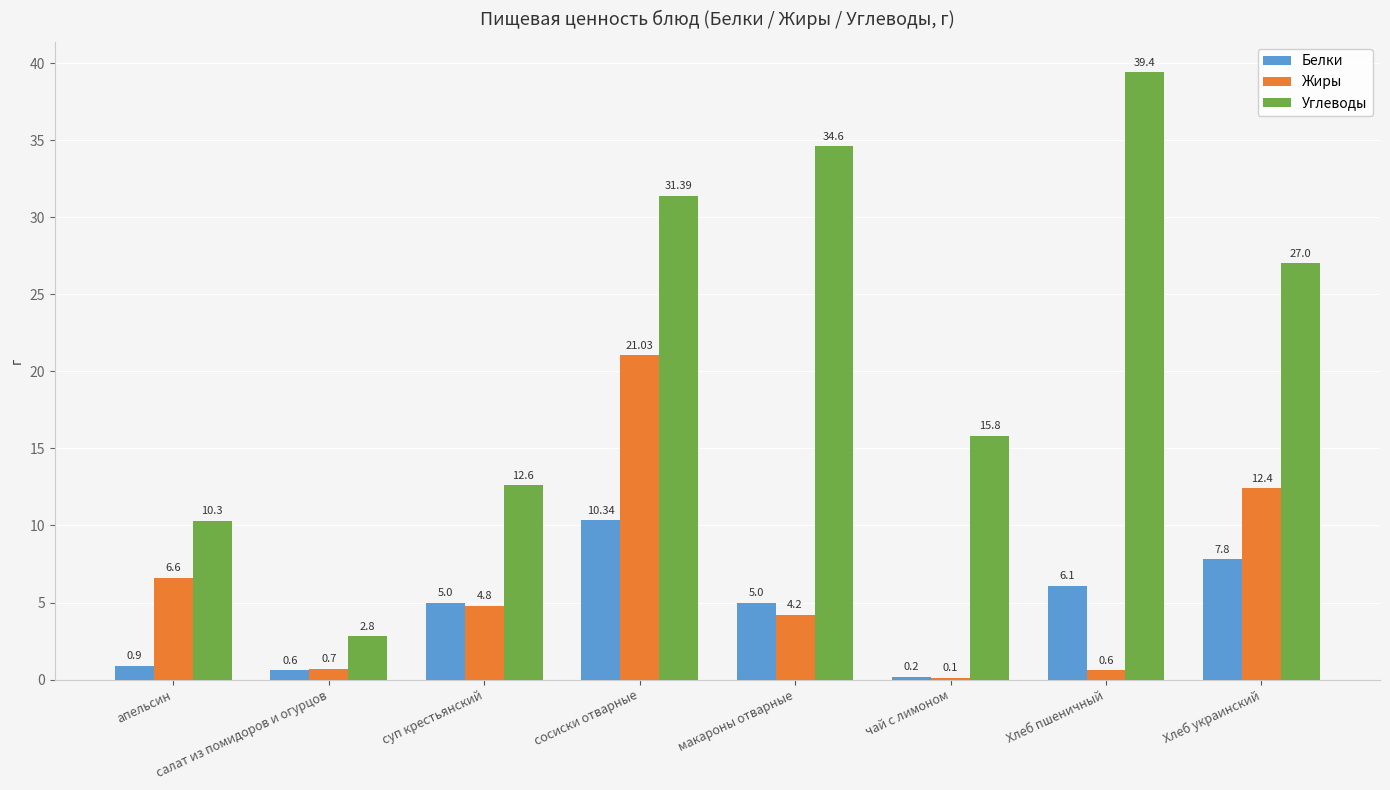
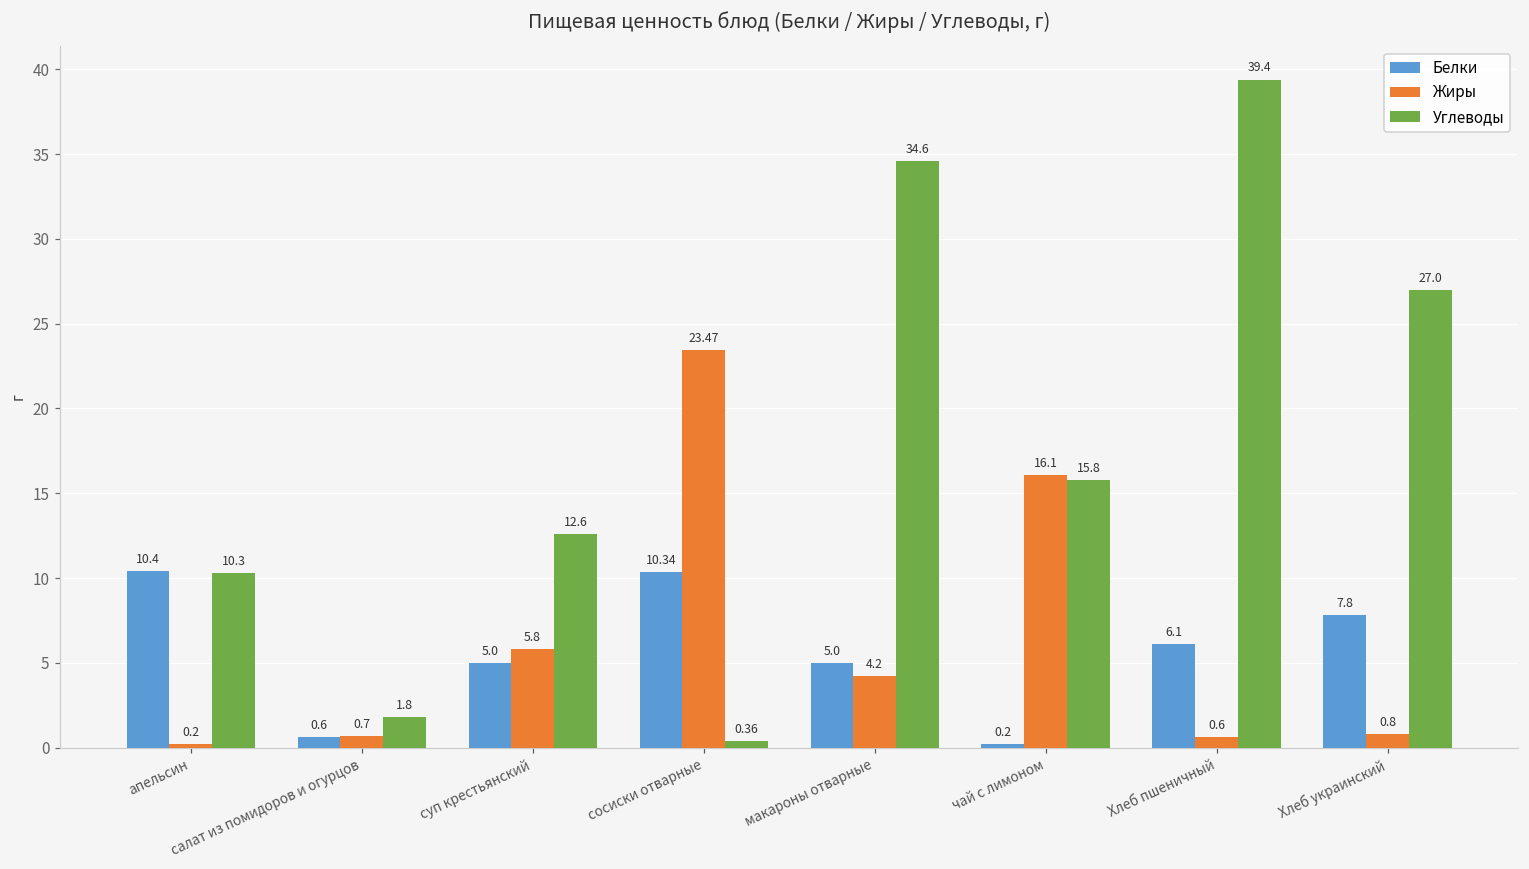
Белки, апельсин: 0.9 -> 10.4
Жиры, апельсин: 6.6 -> 0.2
Углеводы, салат из помидоров и огурцов: 2.8 -> 1.8
Жиры, суп крестьянский: 4.8 -> 5.8
Жиры, сосиски отварные: 21.03 -> 23.47
Углеводы, сосиски отварные: 31.39 -> 0.36
Жиры, чай с лимоном: 0.1 -> 16.1
Жиры, Хлеб украинский: 12.4 -> 0.8
